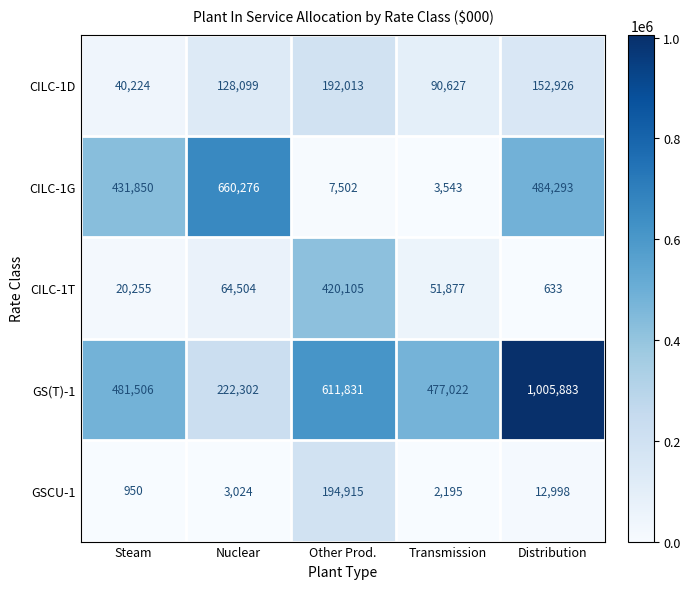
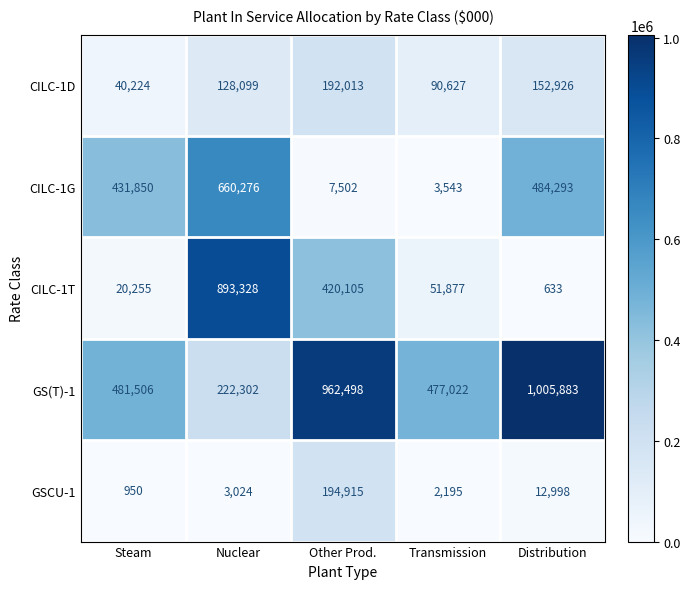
CILC-1T, Nuclear: 64,504 -> 893,328
GS(T)-1, Other Prod.: 611,831 -> 962,498
